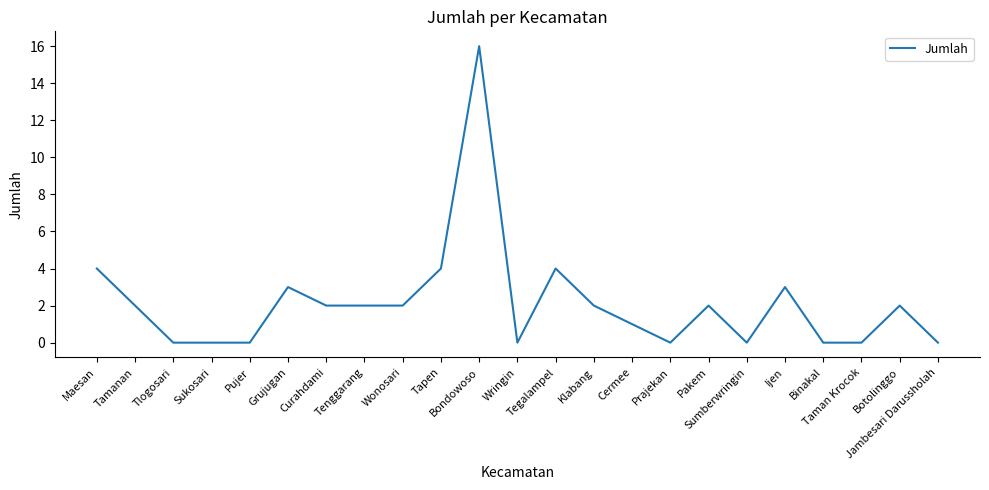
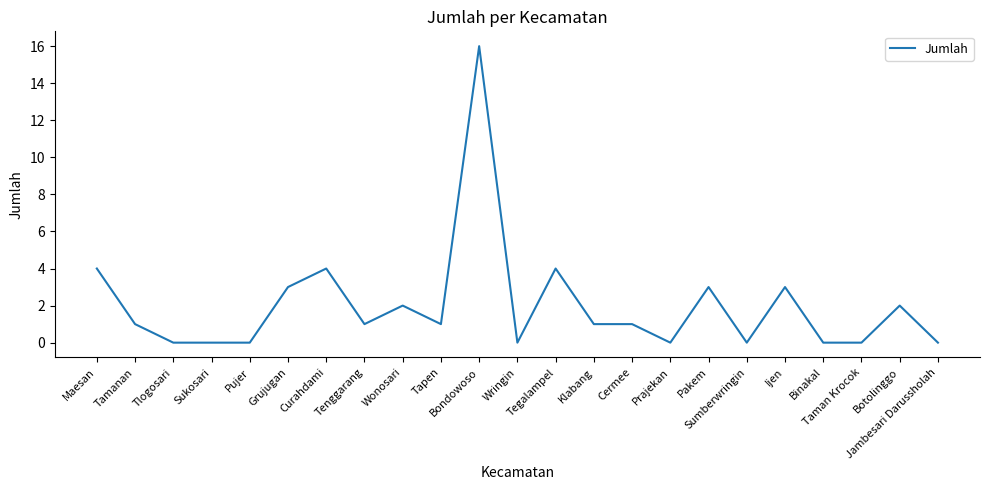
Tamanan: 2 -> 1
Curahdami: 2 -> 4
Tenggarang: 2 -> 1
Tapen: 4 -> 1
Klabang: 2 -> 1
Pakem: 2 -> 3
